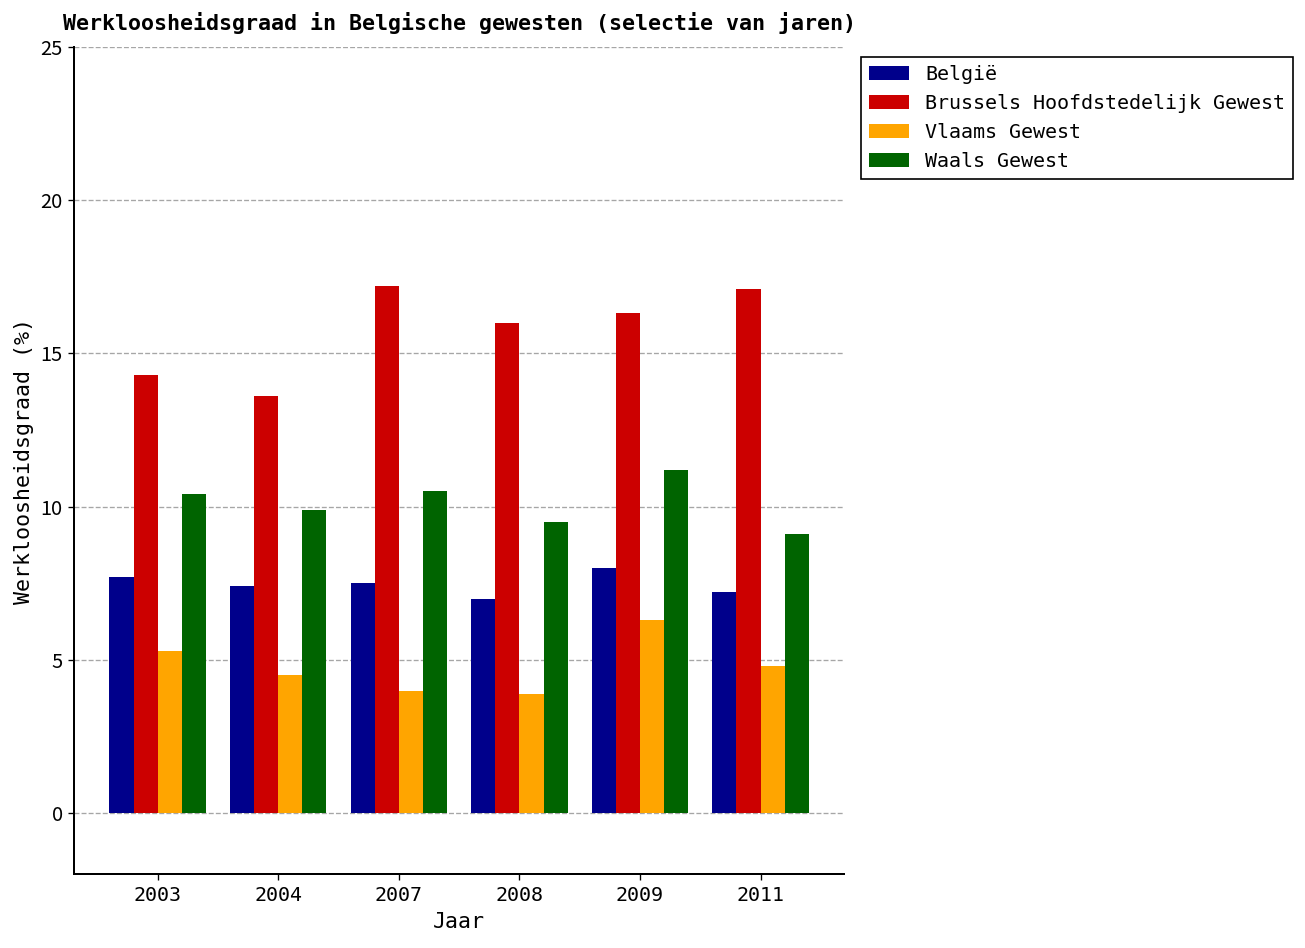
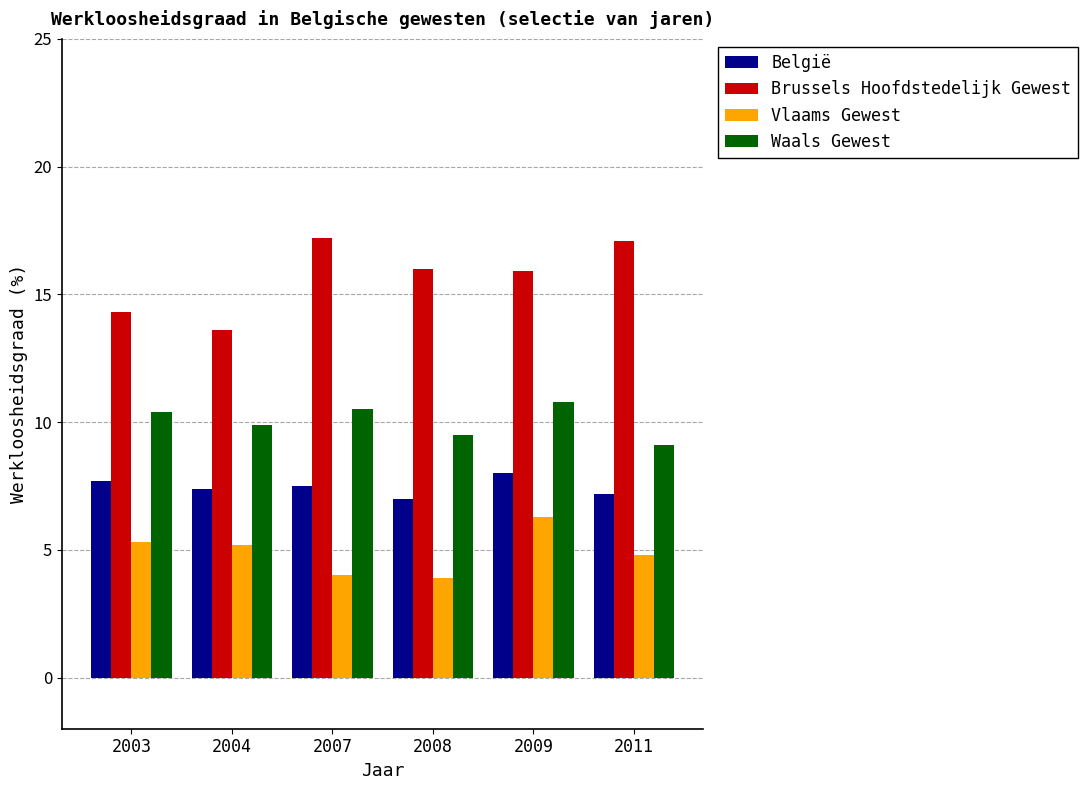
Vlaams Gewest, 2004: 4.5 -> 5.2
Brussels Hoofdstedelijk Gewest, 2009: 16.3 -> 15.9
Waals Gewest, 2009: 11.2 -> 10.8
